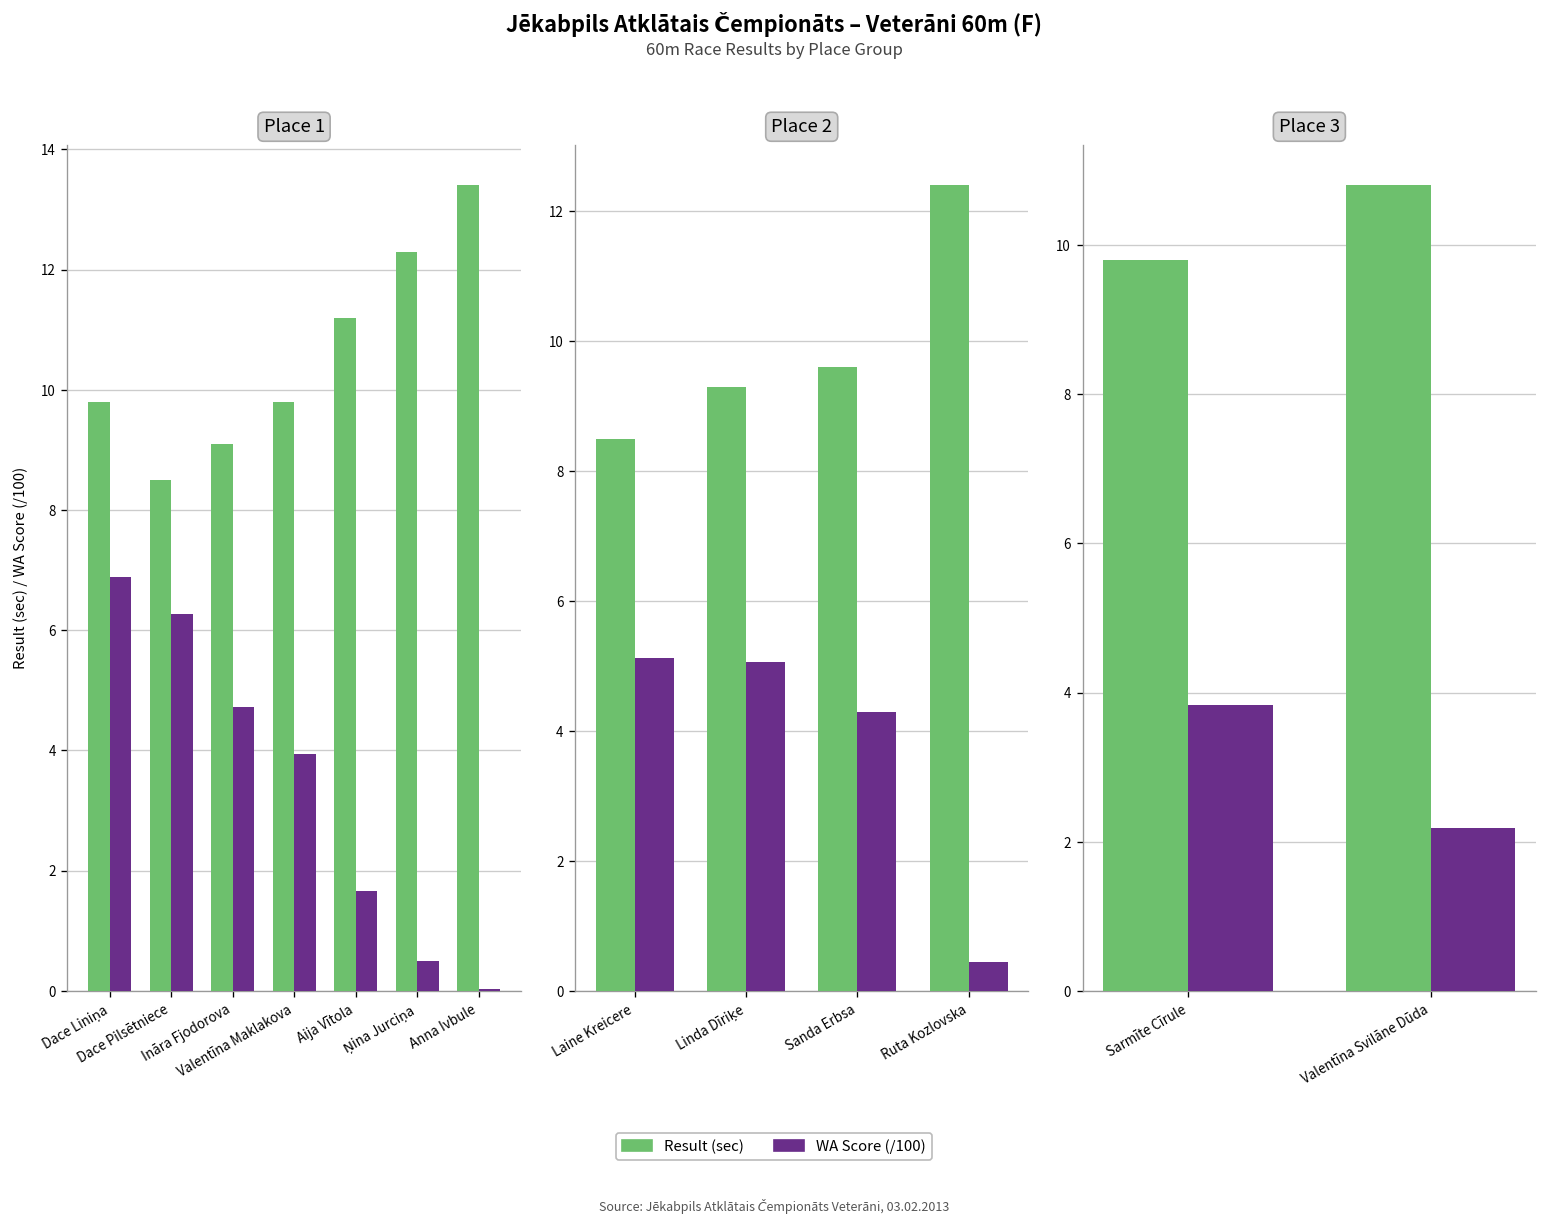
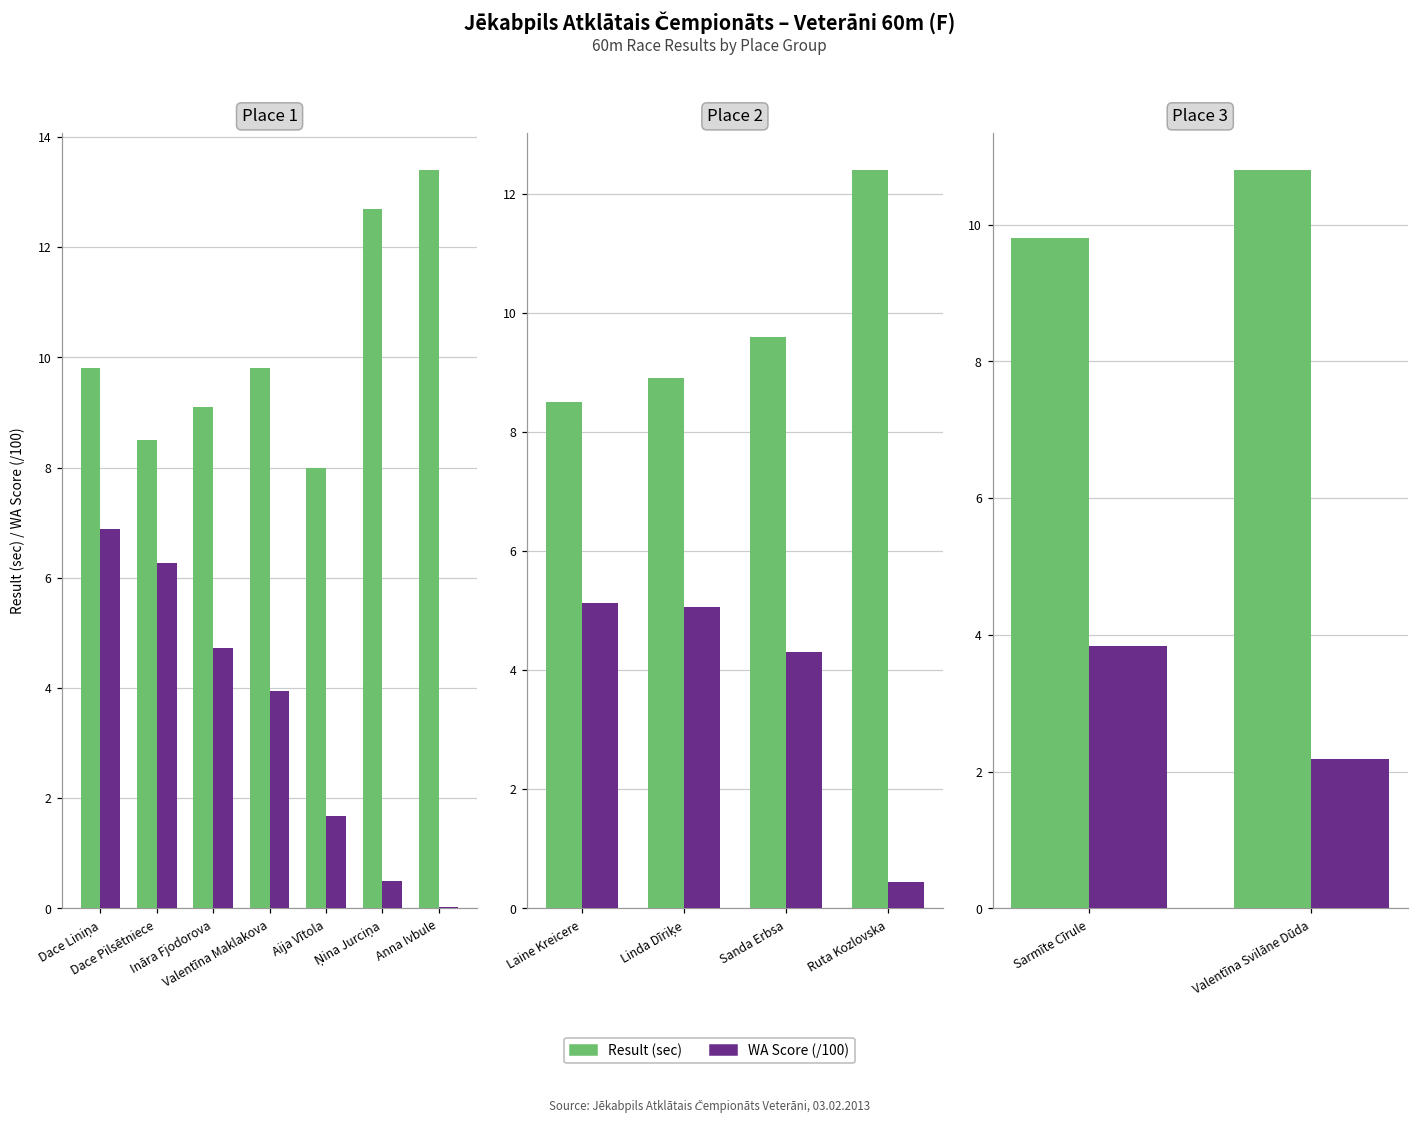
Place 1, Result (sec), Aija Vītola: 11.2 -> 8.0
Place 1, Result (sec), Ņina Jurciņa: 12.3 -> 12.7
Place 2, Result (sec), Linda Dīriķe: 9.3 -> 8.9
